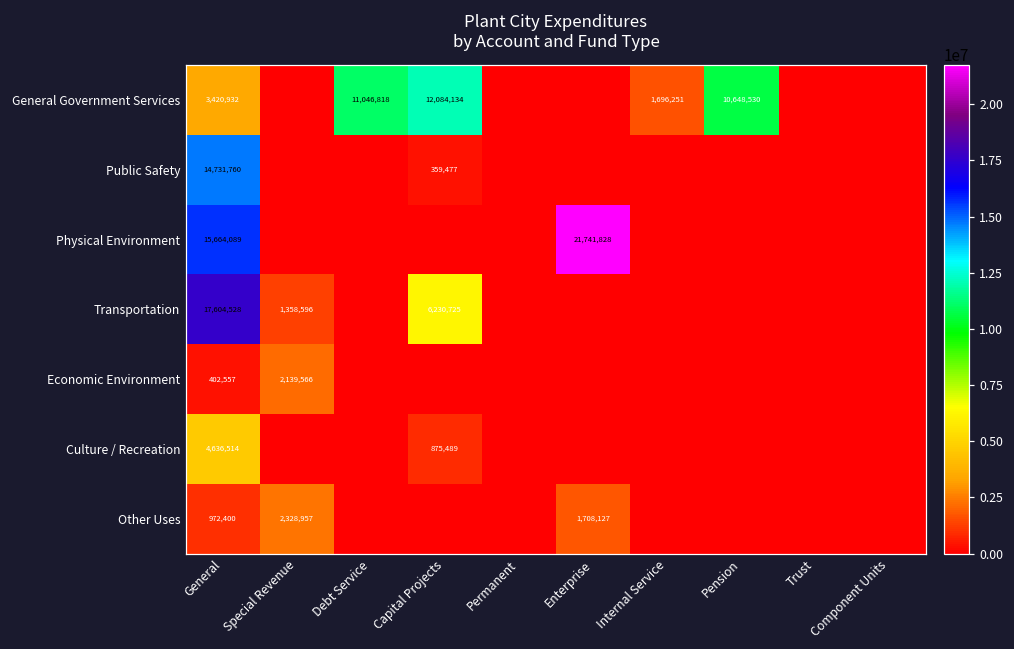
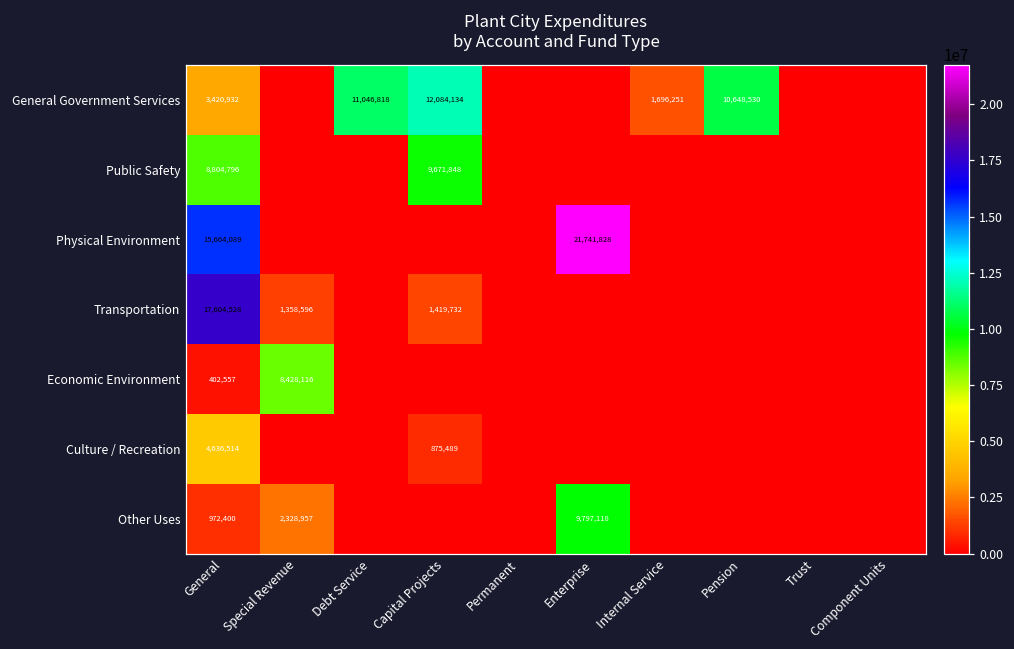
Public Safety, General: 14,731,760 -> 8,804,796
Public Safety, Capital Projects: 359,477 -> 9,671,848
Transportation, Capital Projects: 6,230,725 -> 1,419,732
Economic Environment, Special Revenue: 2,139,566 -> 8,428,116
Other Uses, Enterprise: 1,708,127 -> 9,797,118
